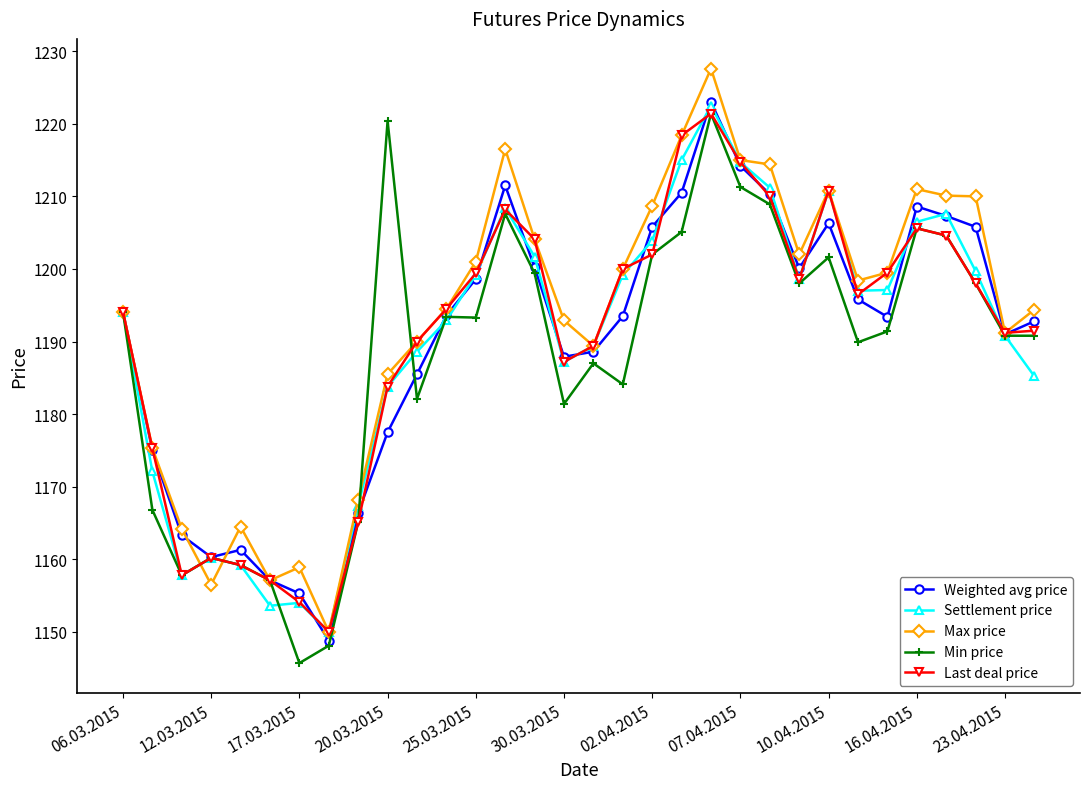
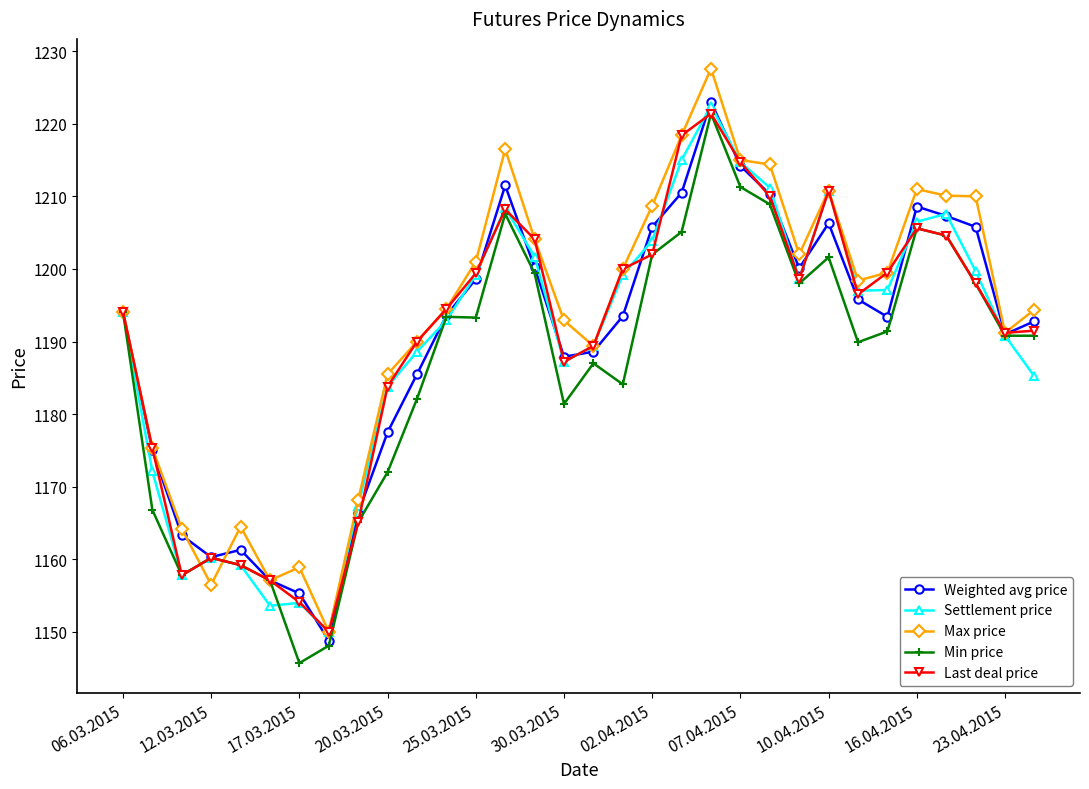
Min price, 20.03.2015: 1220 -> 1172
